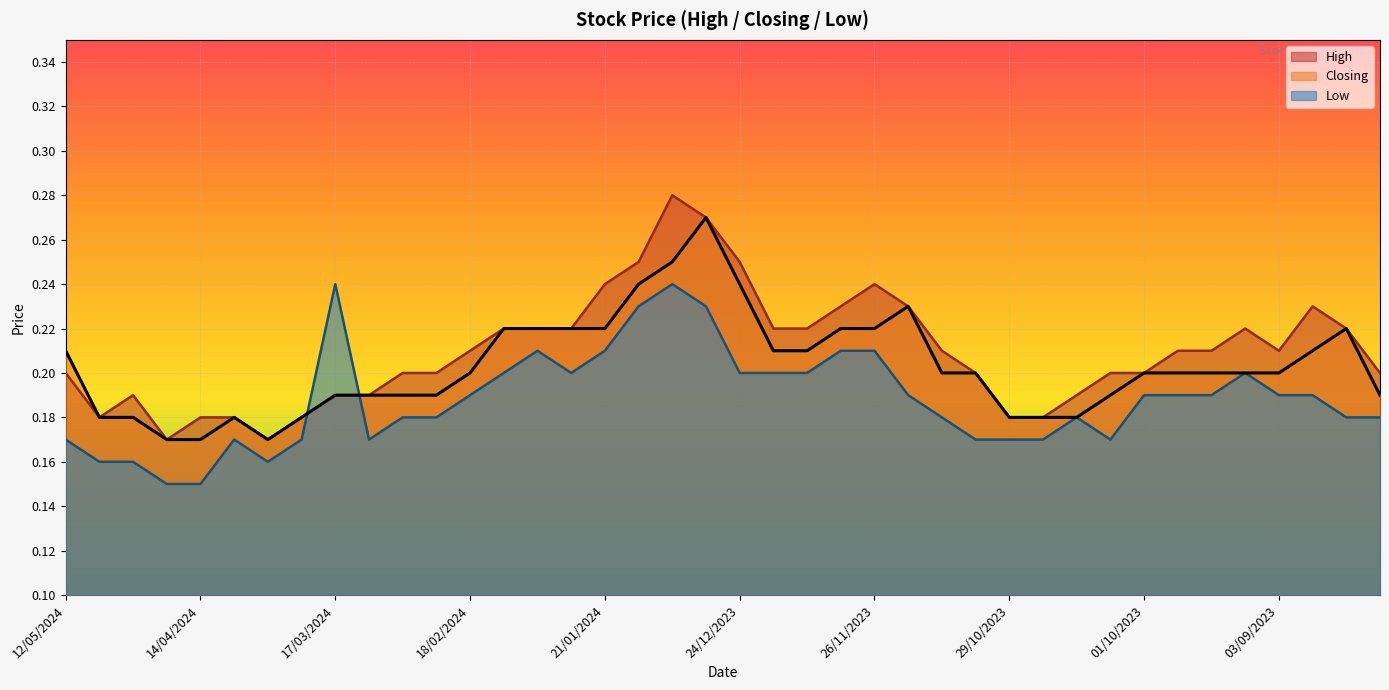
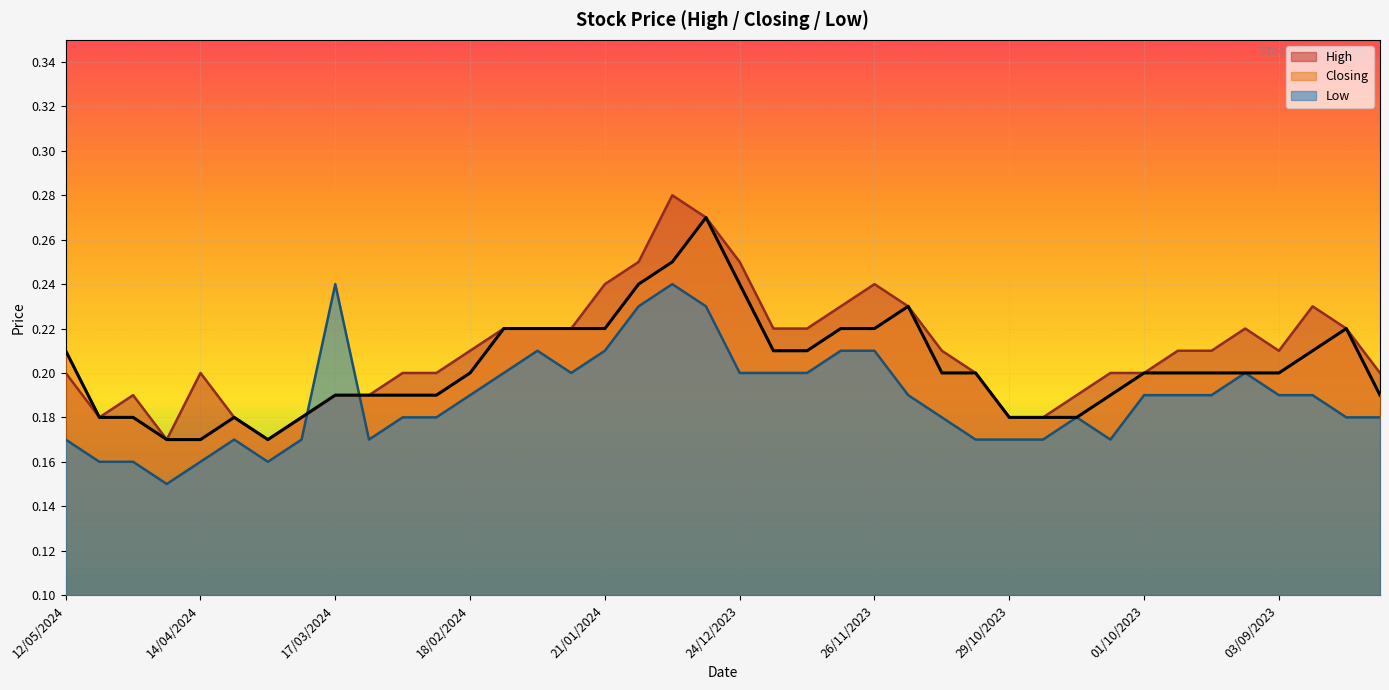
High, 14/04/2024: 0.18 -> 0.20
Low, 14/04/2024: 0.15 -> 0.16
